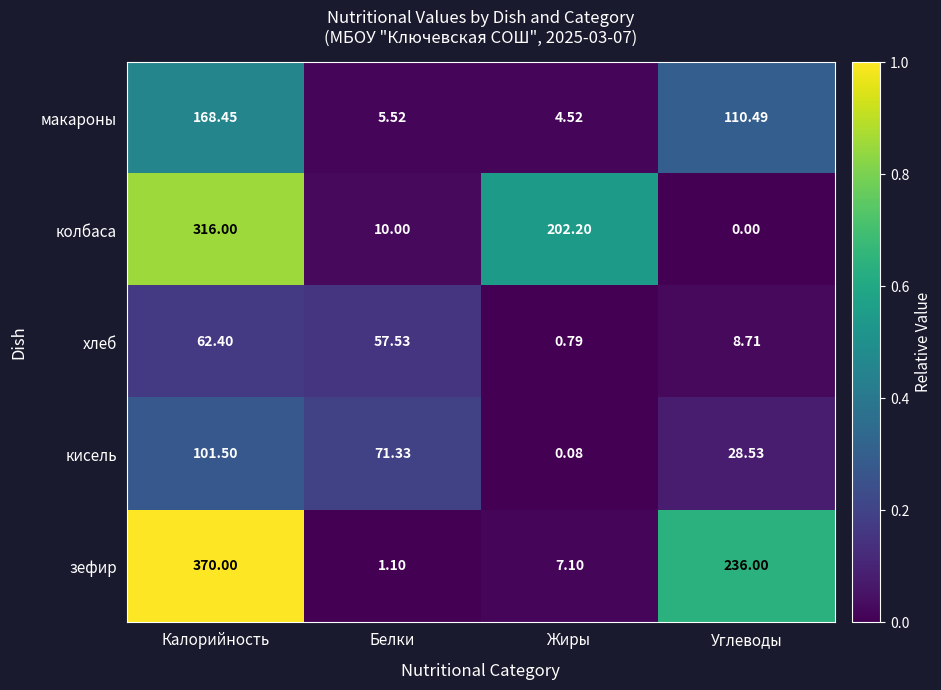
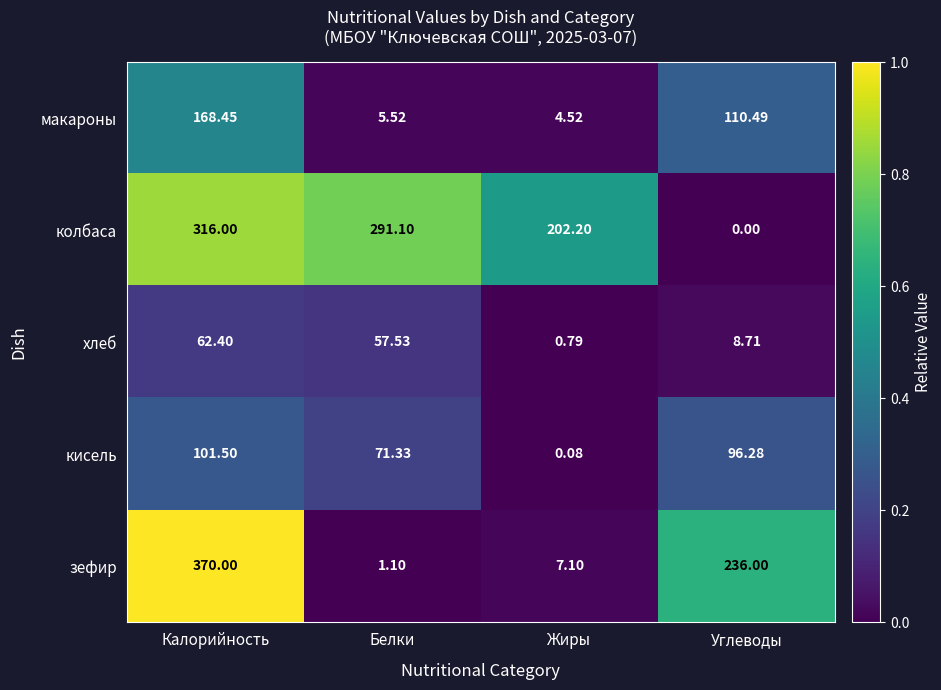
колбаса, Белки: 10.00 -> 291.10
кисель, Углеводы: 28.53 -> 96.28
